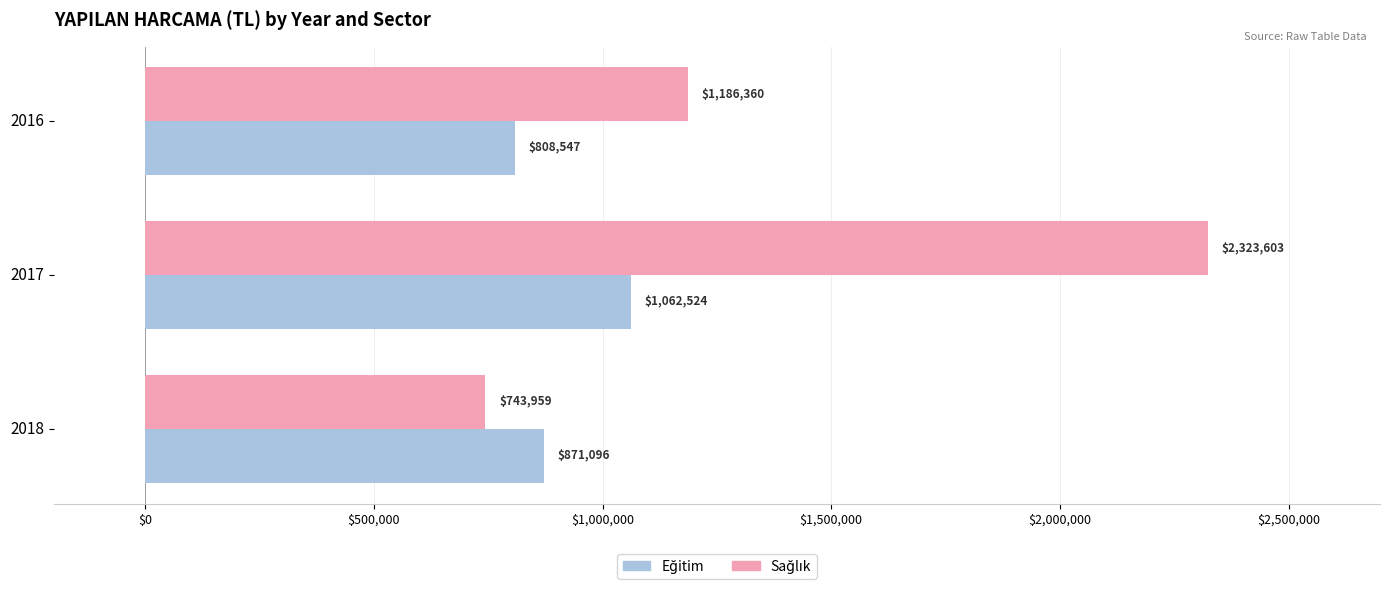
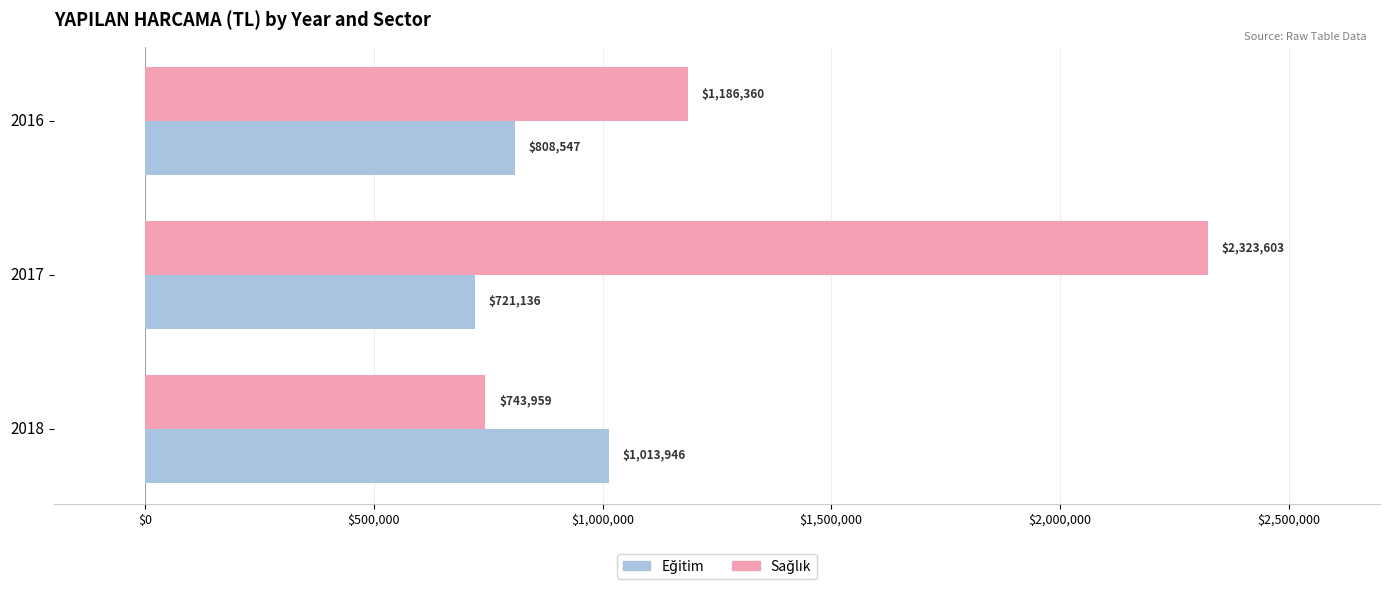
Eğitim, 2017: $1,062,524 -> $721,136
Eğitim, 2018: $871,096 -> $1,013,946
